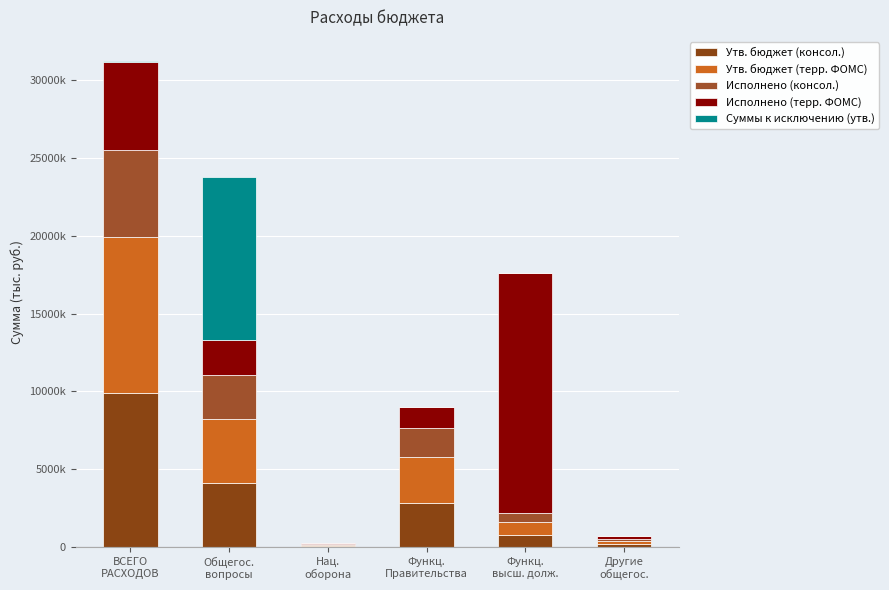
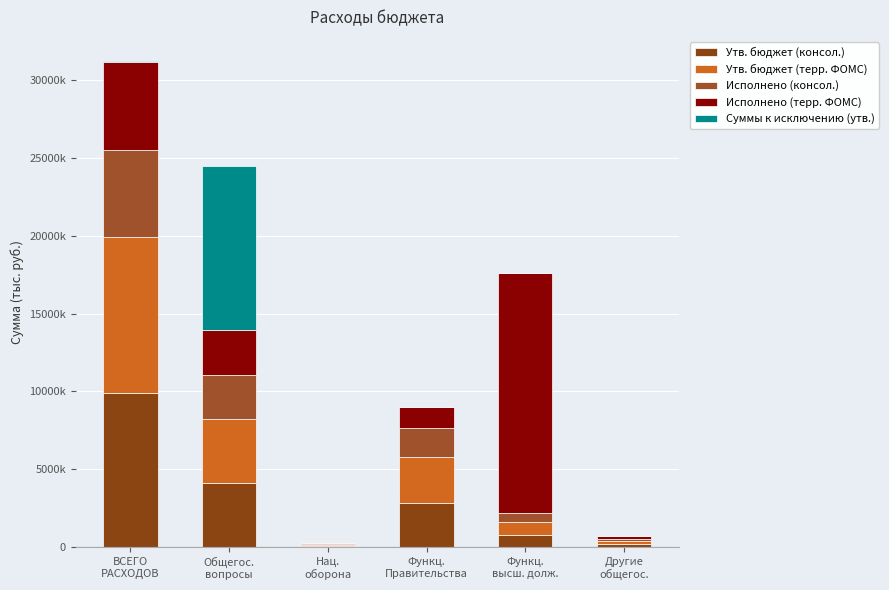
Исполнено (терр. ФОМС), Общегос. вопросы: 2200000 -> 2900000
